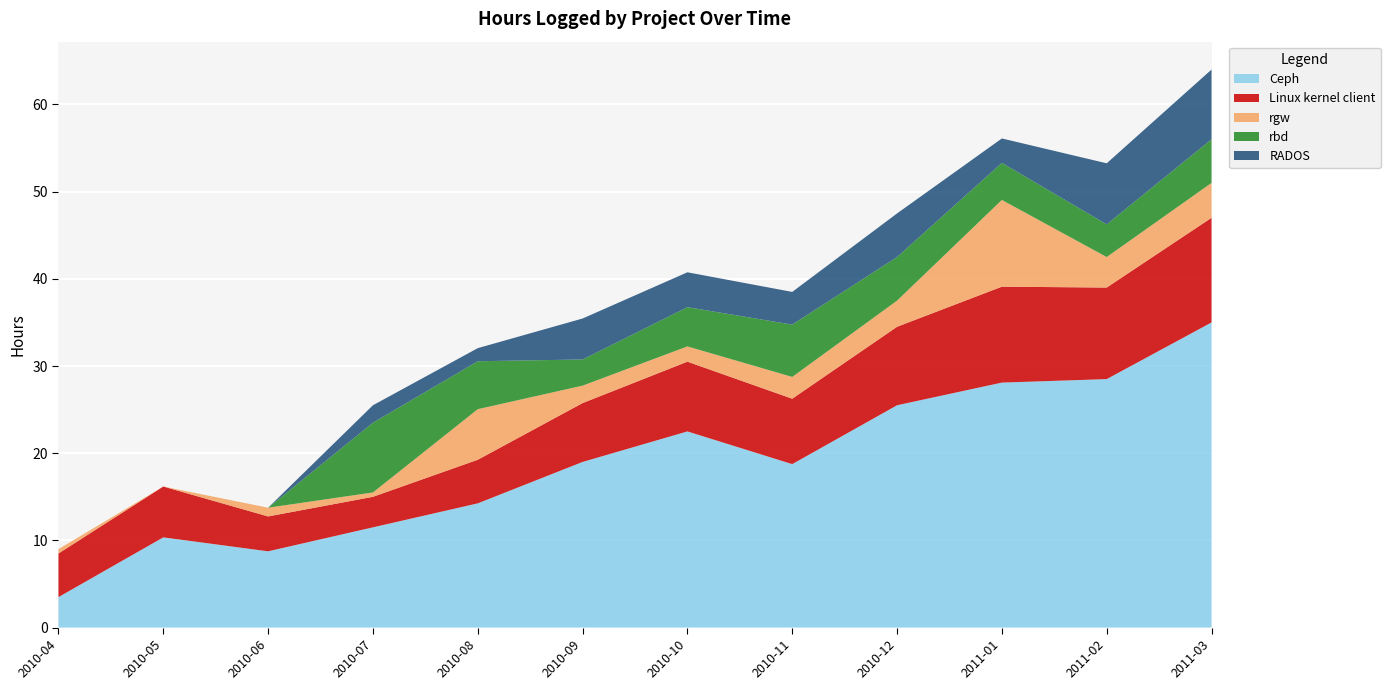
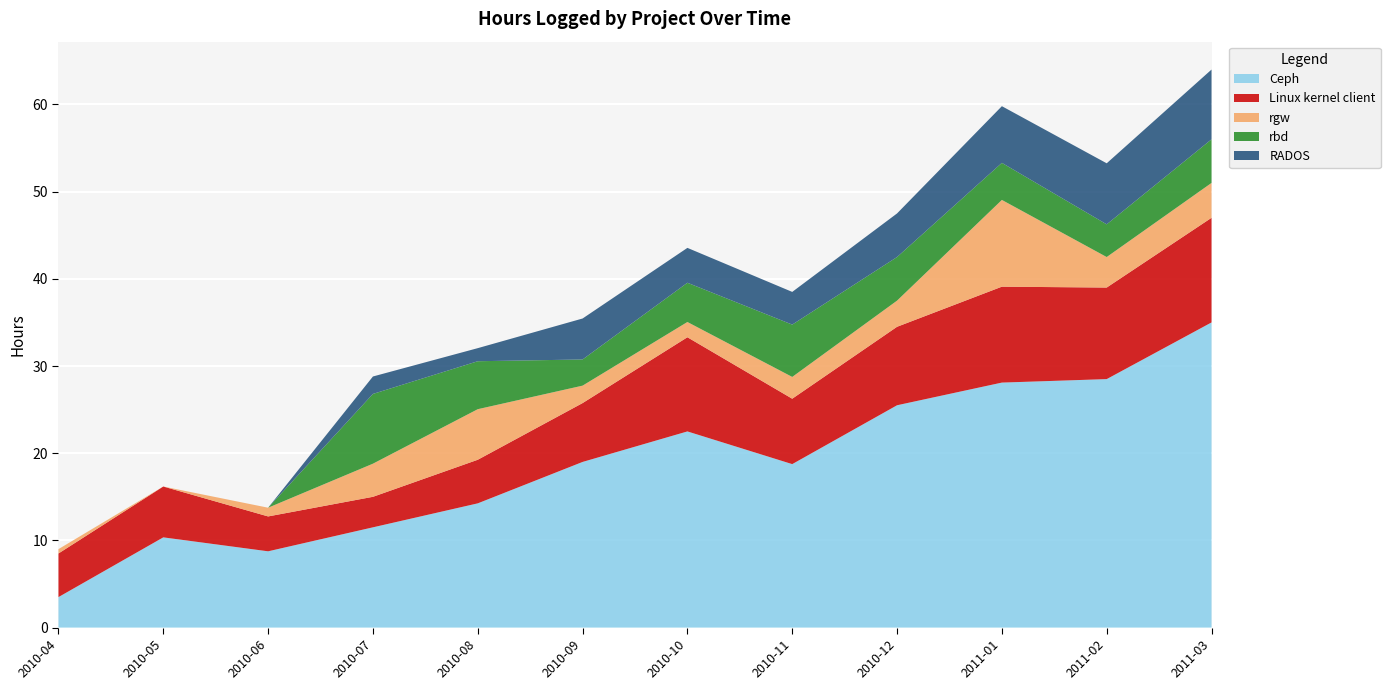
rgw, 2010-07: 1 -> 4
Linux kernel client, 2010-10: 8 -> 11
RADOS, 2011-01: 3 -> 7
